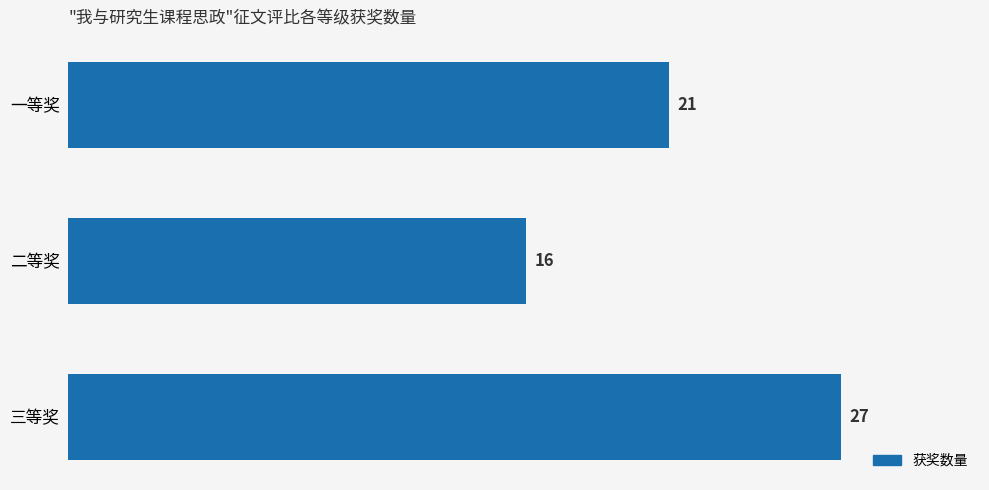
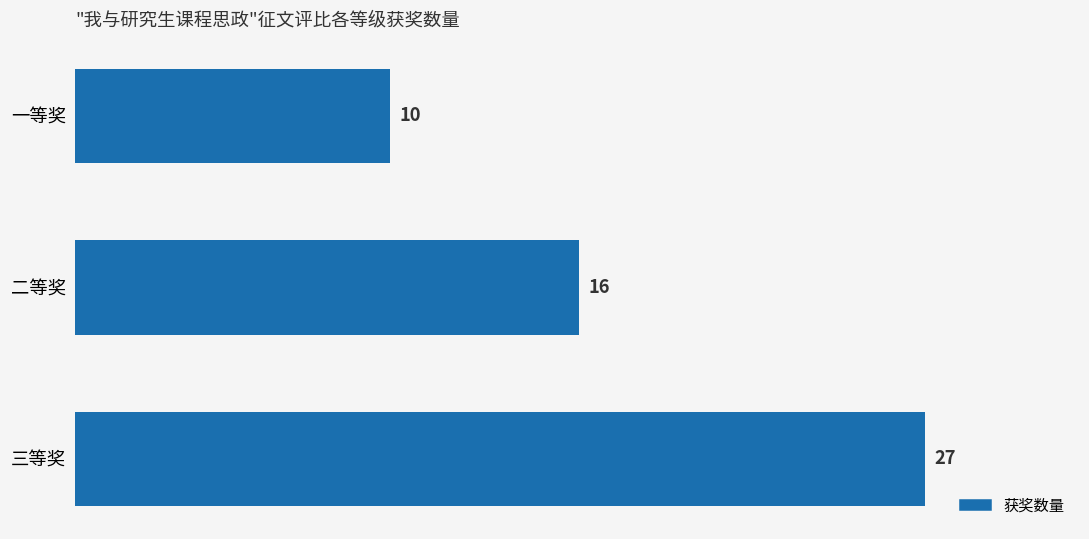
一等奖: 21 -> 10
